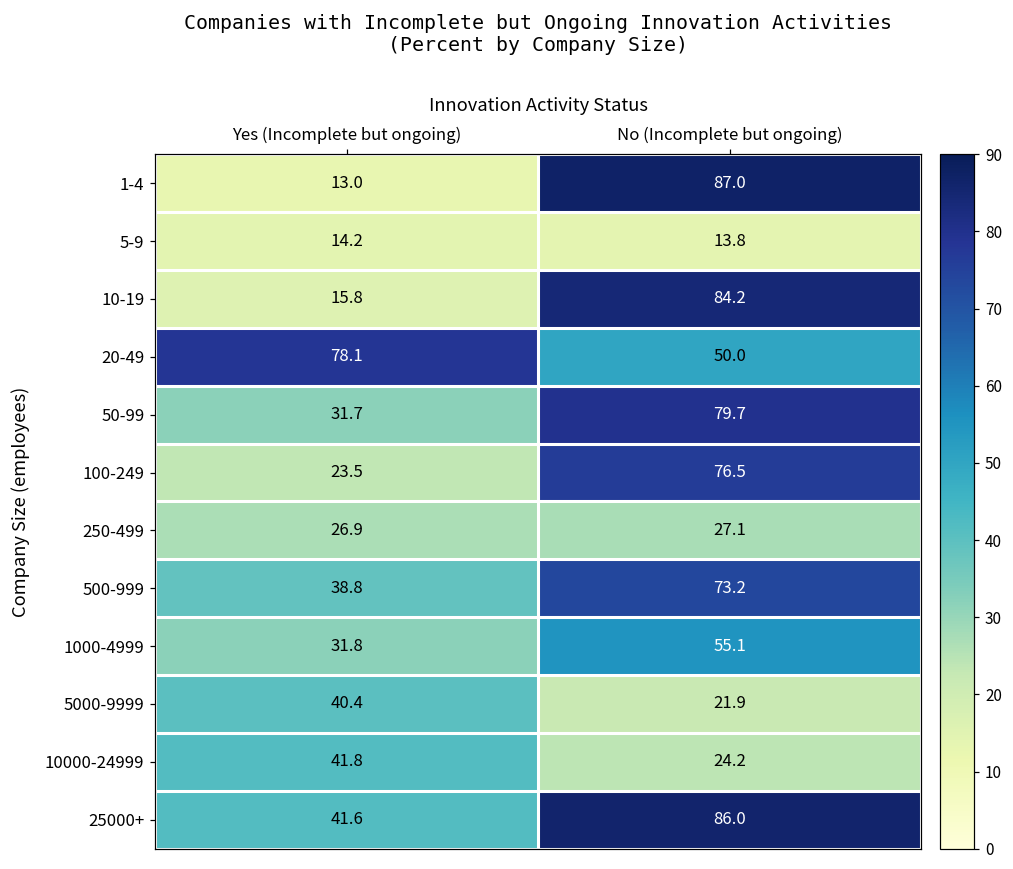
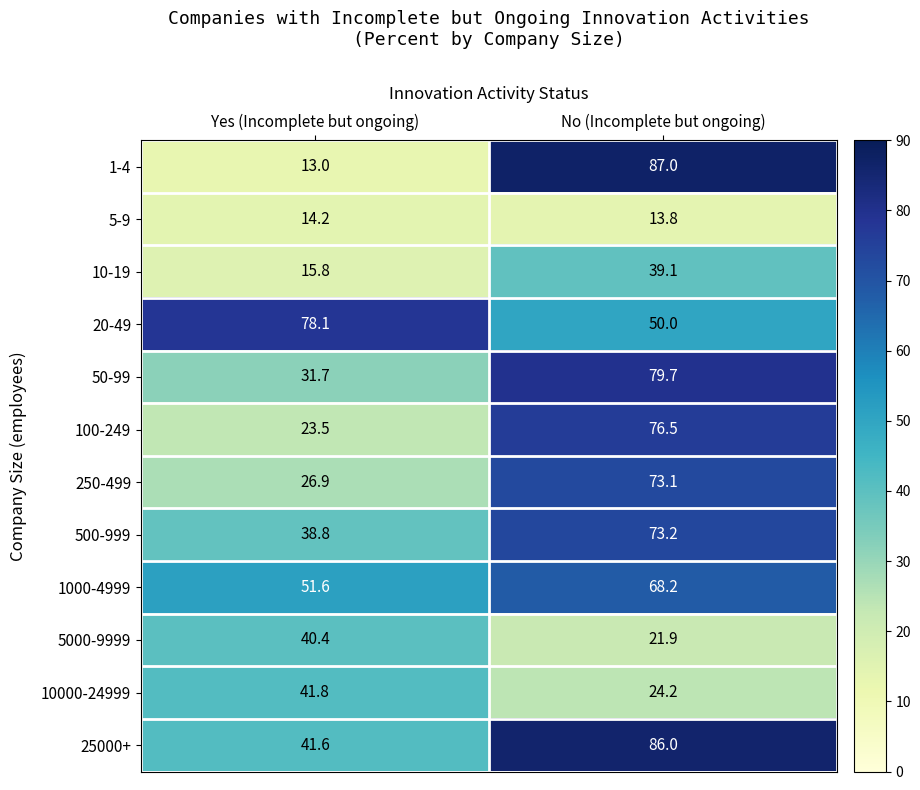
10-19, No (Incomplete but ongoing): 84.2 -> 39.1
250-499, No (Incomplete but ongoing): 27.1 -> 73.1
1000-4999, Yes (Incomplete but ongoing): 31.8 -> 51.6
1000-4999, No (Incomplete but ongoing): 55.1 -> 68.2
